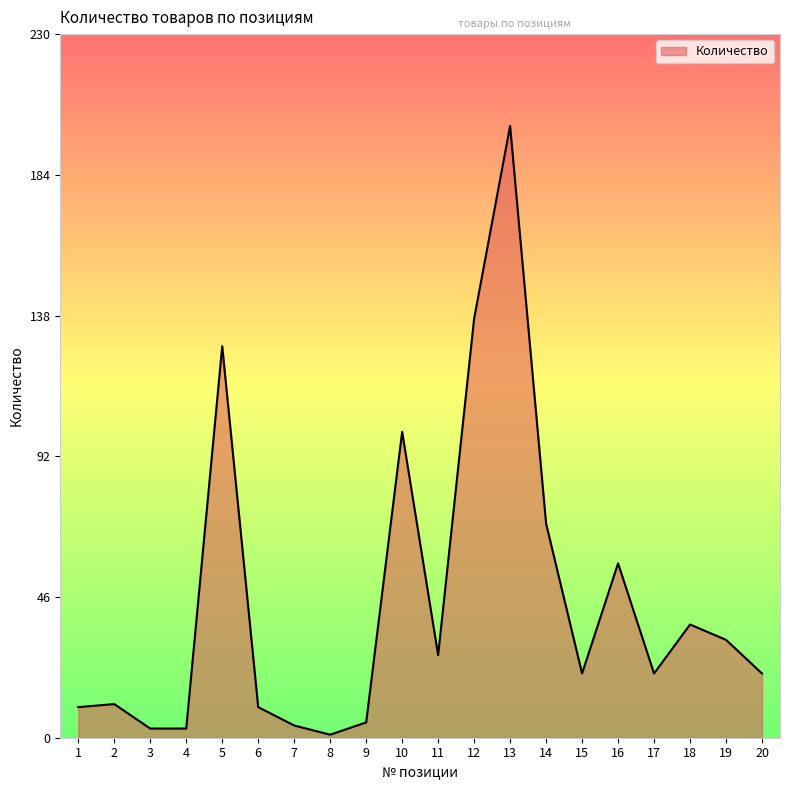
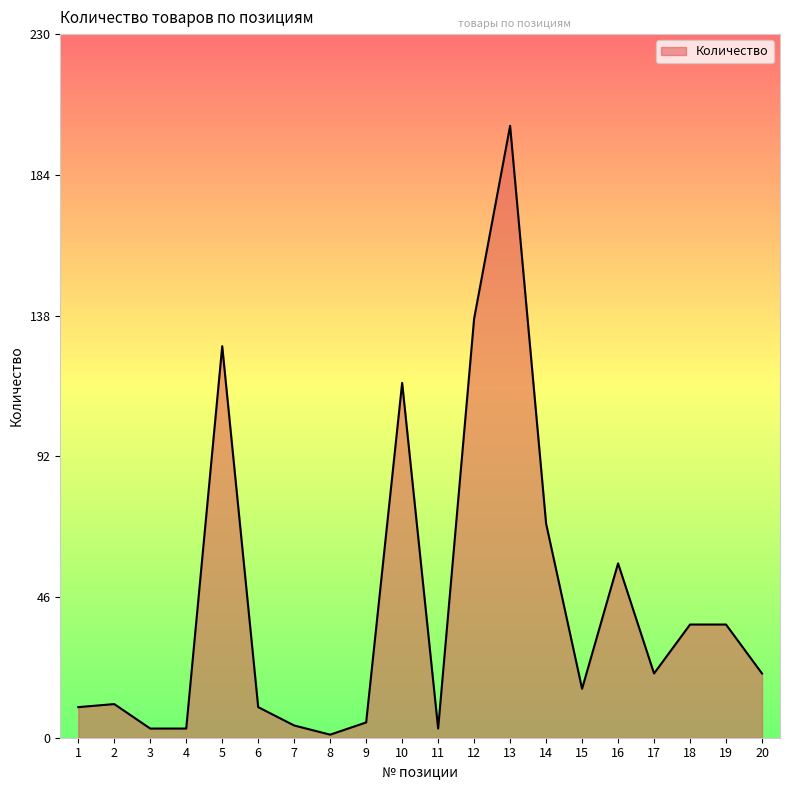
10: 100 -> 116
11: 27 -> 3
15: 21 -> 16
19: 32 -> 37
